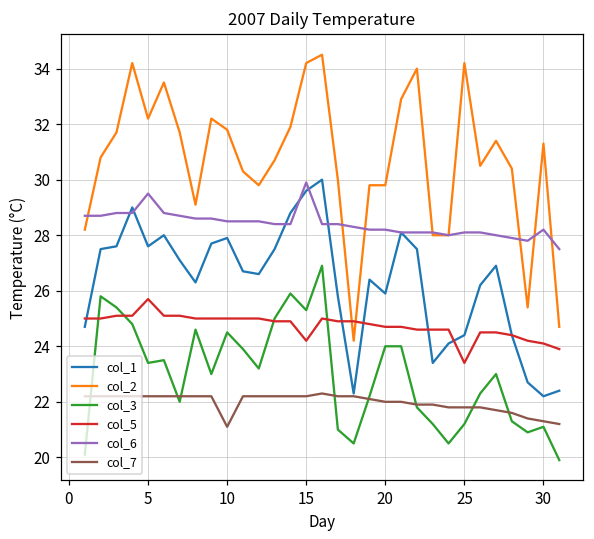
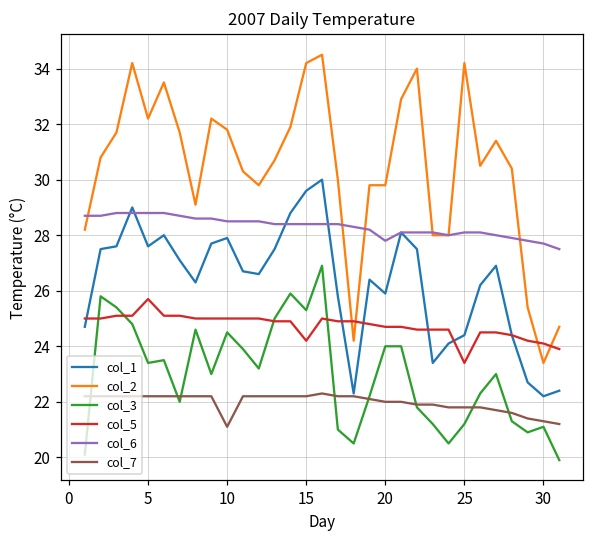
col_6, 5: 29.5 -> 28.8
col_6, 15: 29.9 -> 28.4
col_6, 20: 28.2 -> 27.8
col_2, 30: 31.3 -> 23.4
col_6, 30: 28.2 -> 27.7
